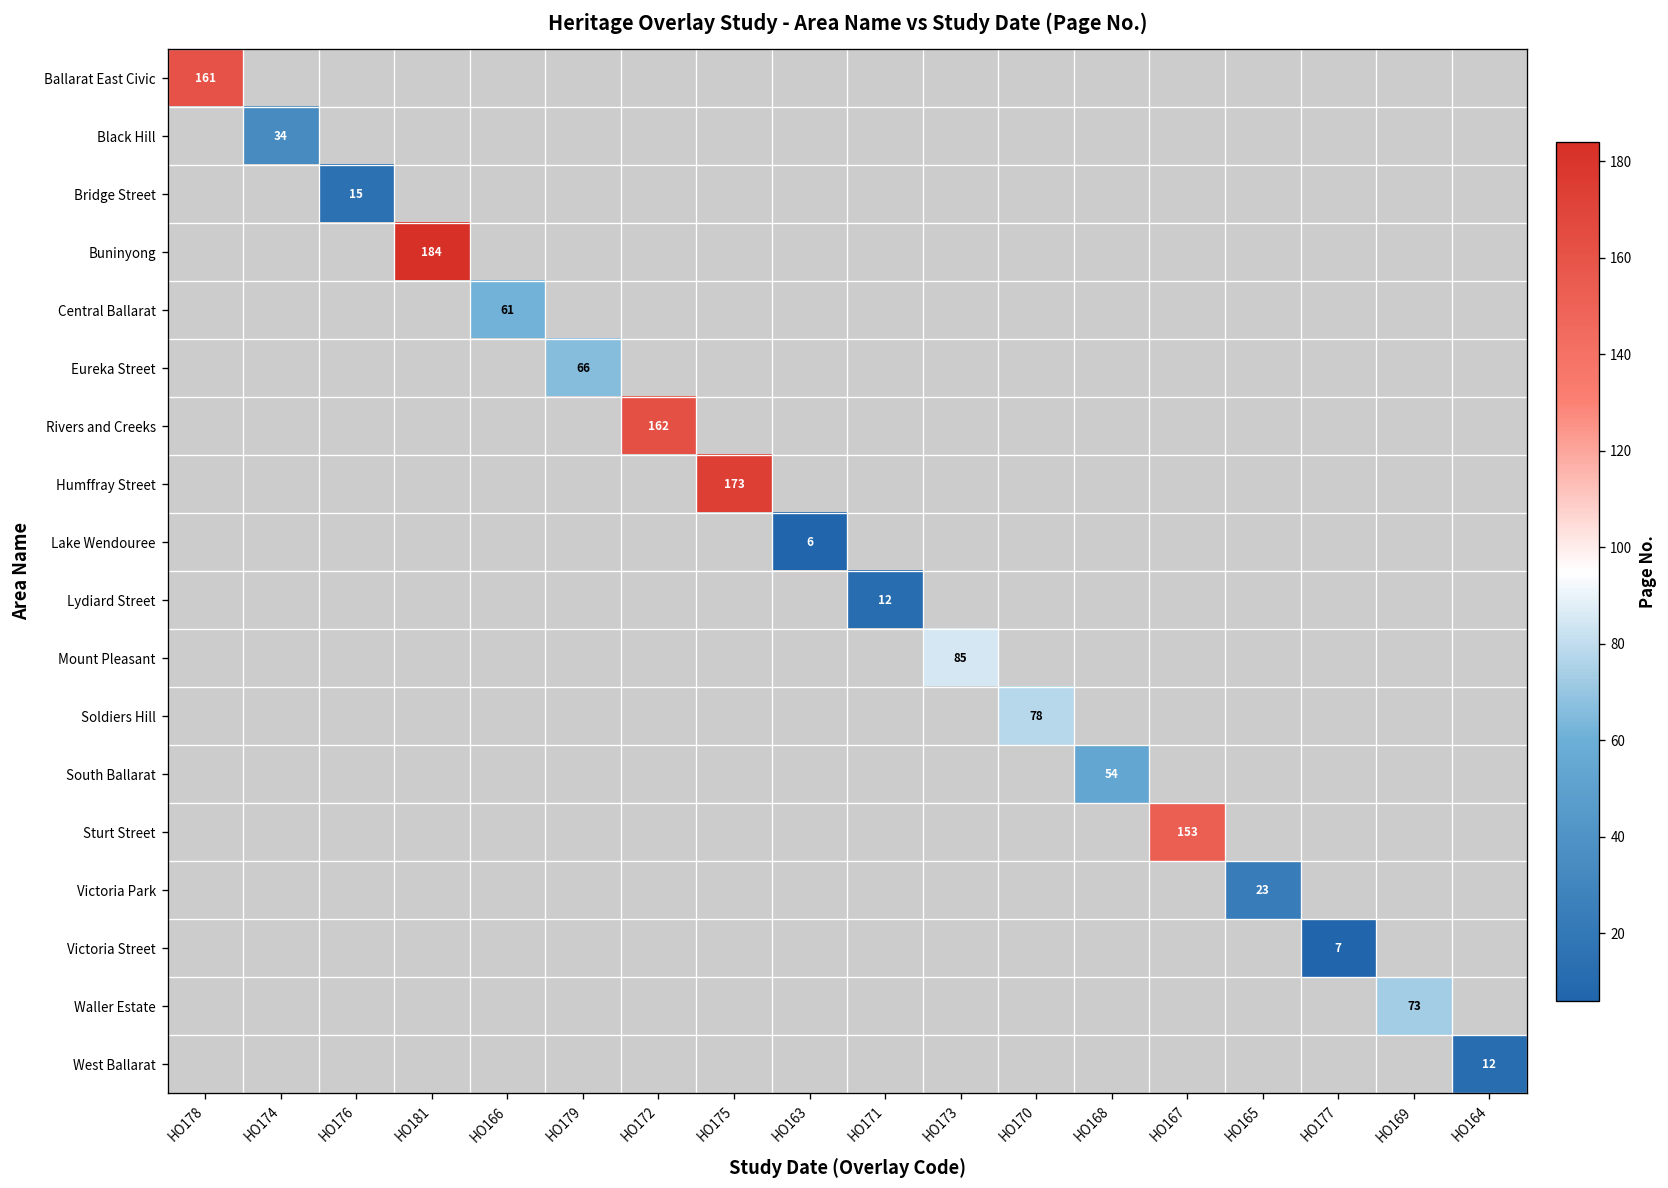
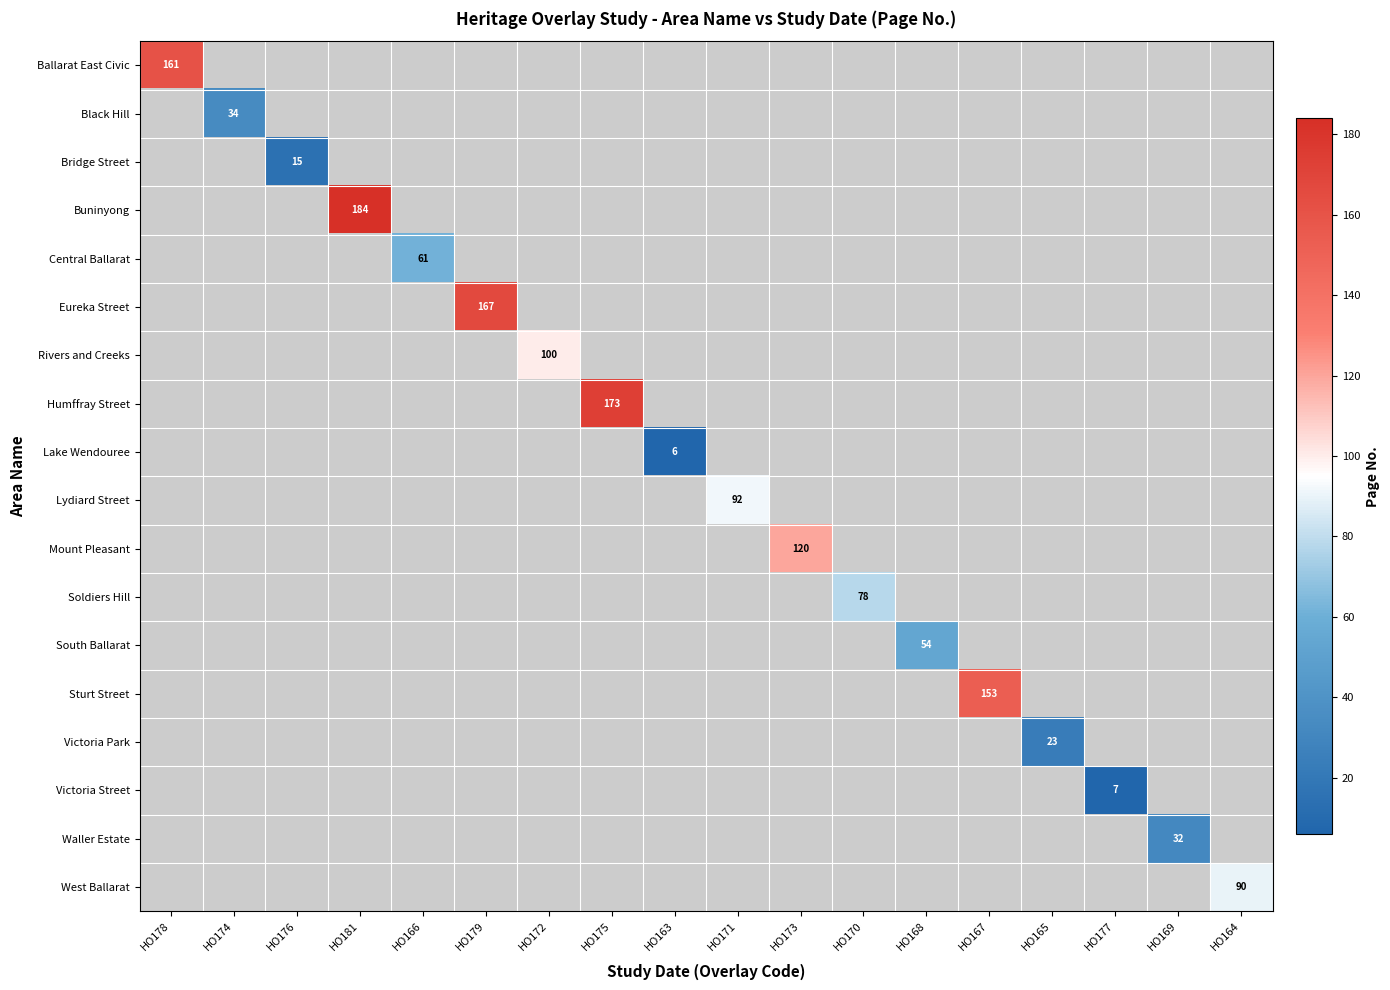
Eureka Street, HO179: 66 -> 167
Rivers and Creeks, HO172: 162 -> 100
Lydiard Street, HO171: 12 -> 92
Mount Pleasant, HO173: 85 -> 120
Waller Estate, HO169: 73 -> 32
West Ballarat, HO164: 12 -> 90
